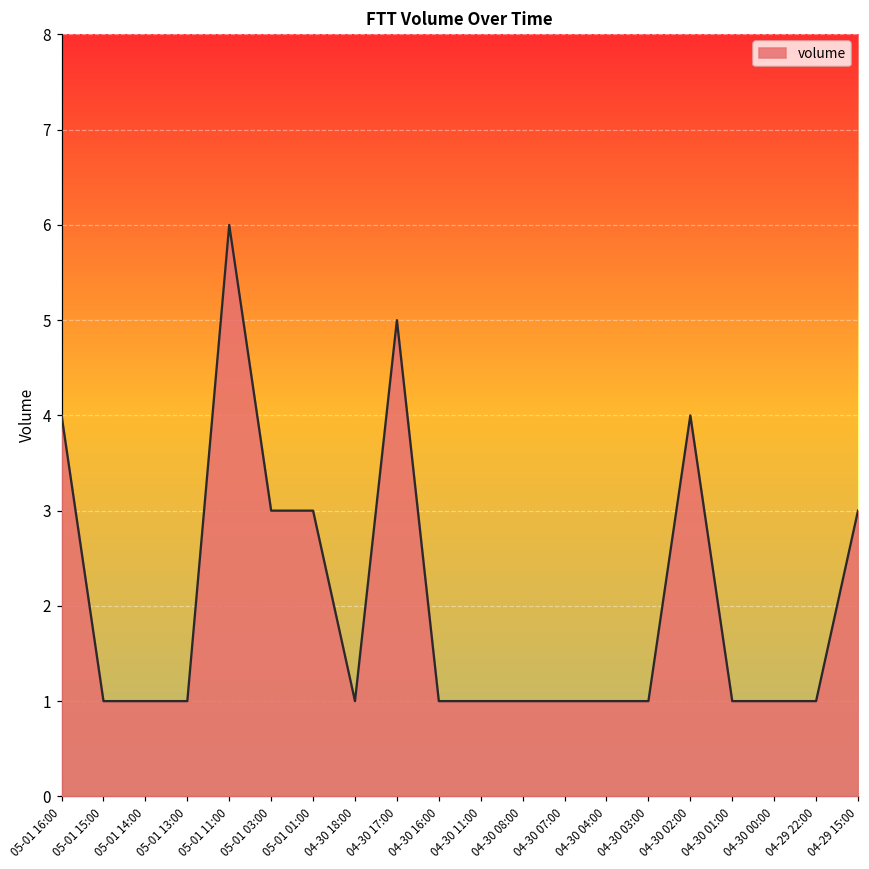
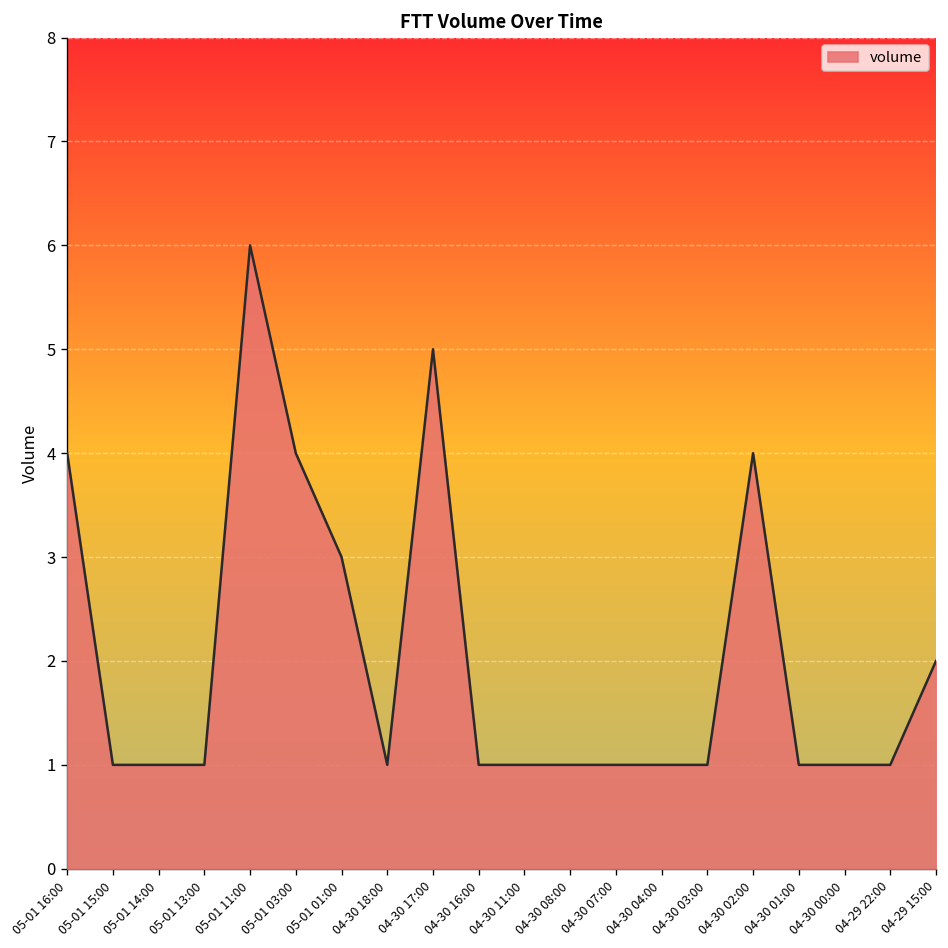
05-01 03:00: 3 -> 4
04-29 15:00: 3 -> 2
